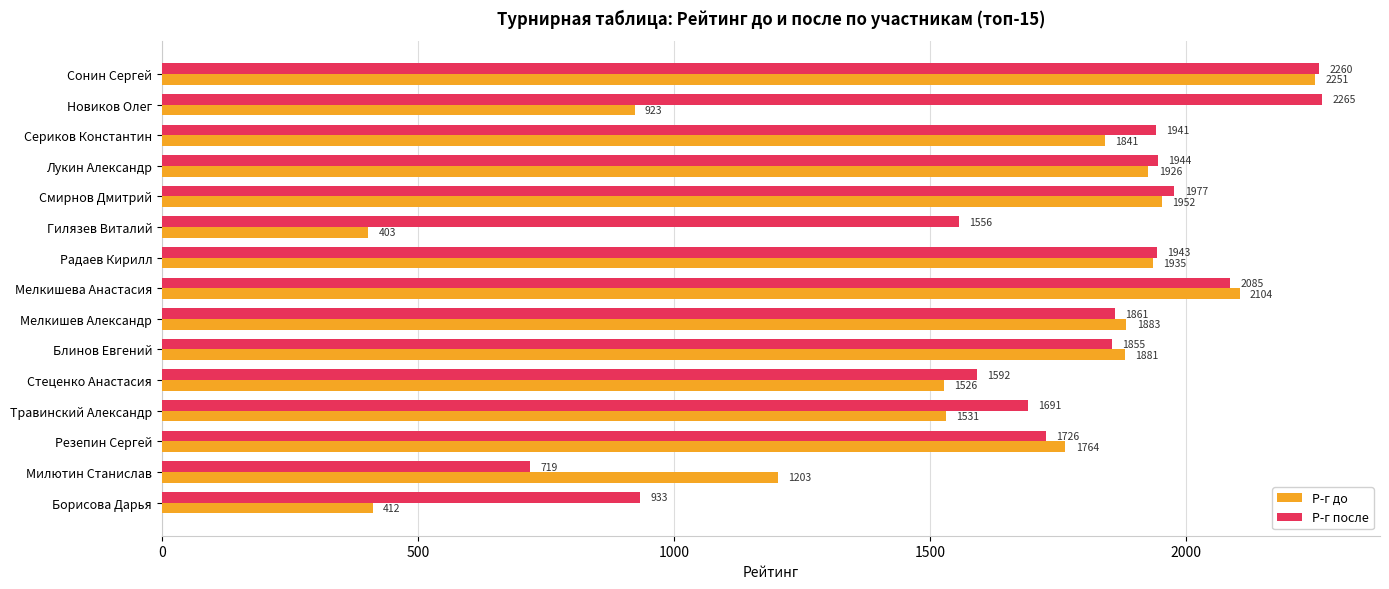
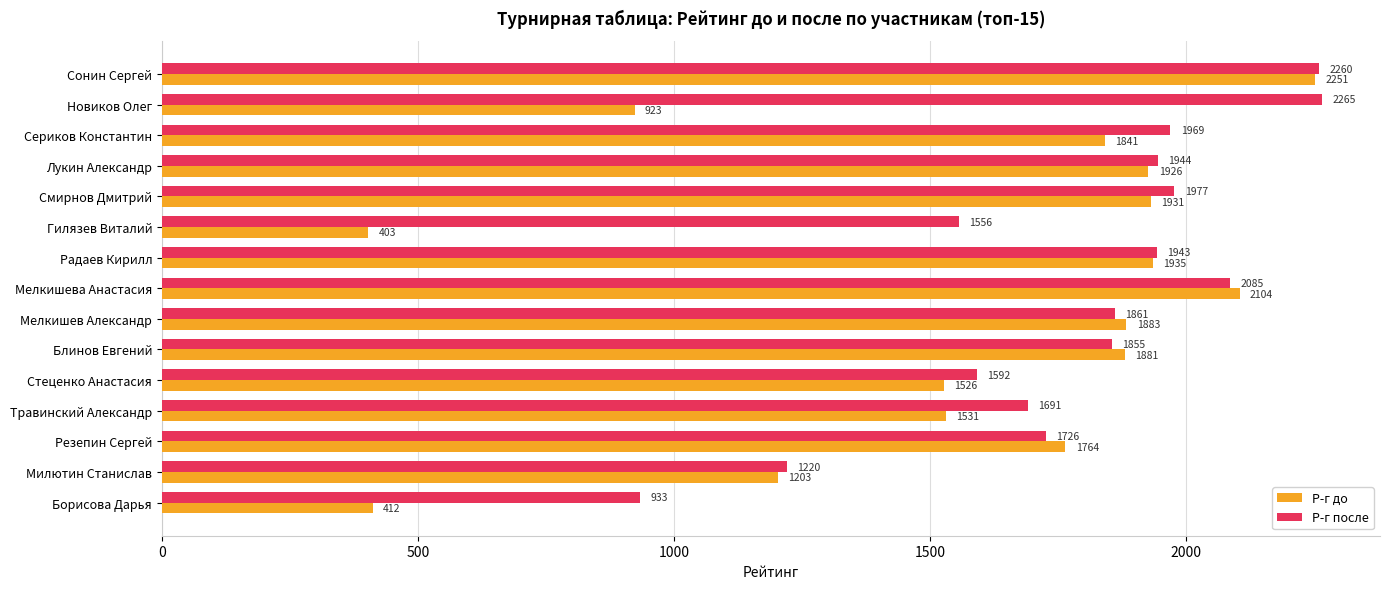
Р-г после, Сериков Константин: 1941 -> 1969
Р-г до, Смирнов Дмитрий: 1952 -> 1931
Р-г после, Милютин Станислав: 719 -> 1220
